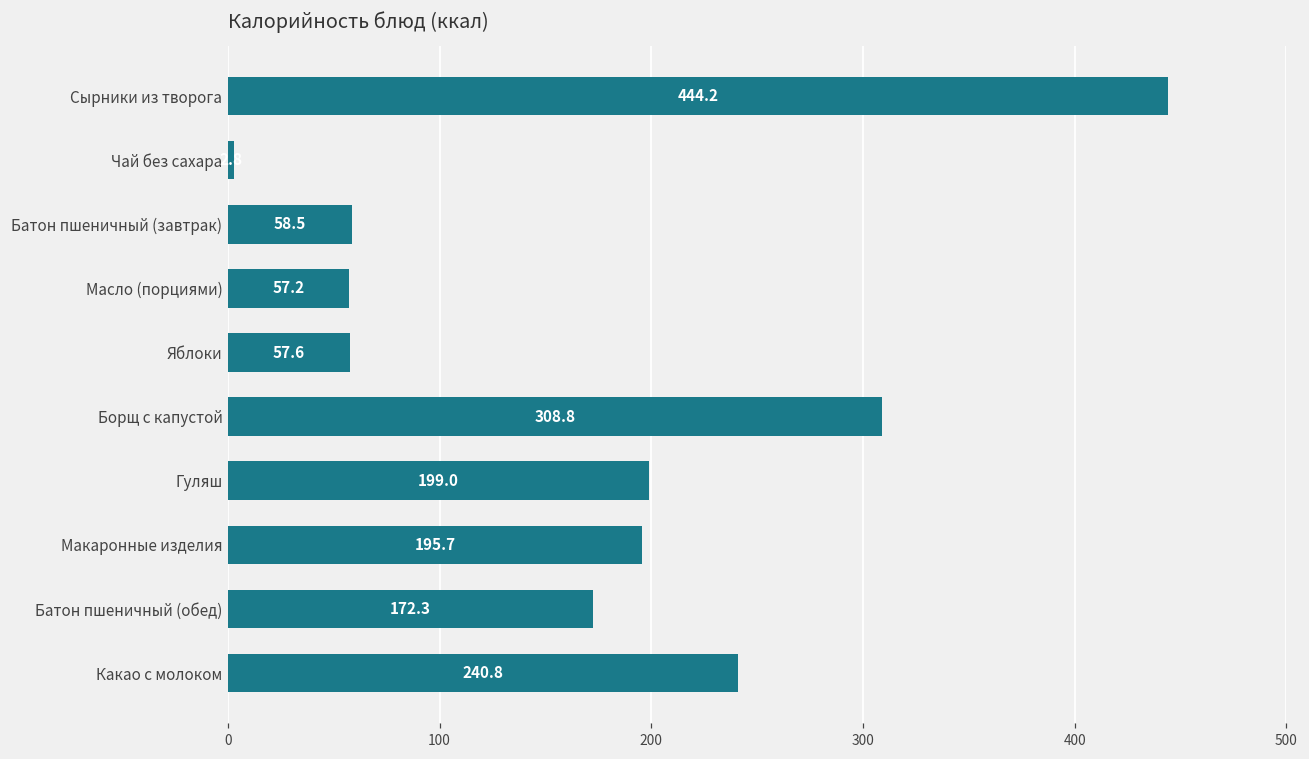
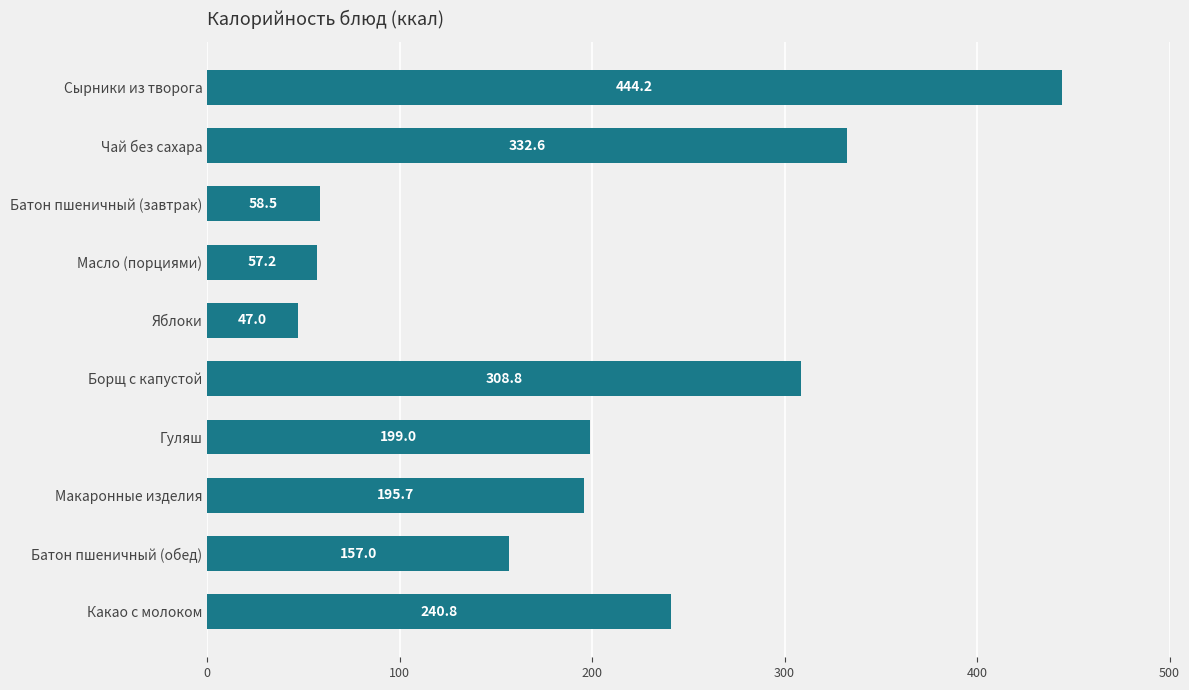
Чай без сахара: 3 -> 333
Яблоки: 57.6 -> 47.0
Батон пшеничный (обед): 172.3 -> 157.0
